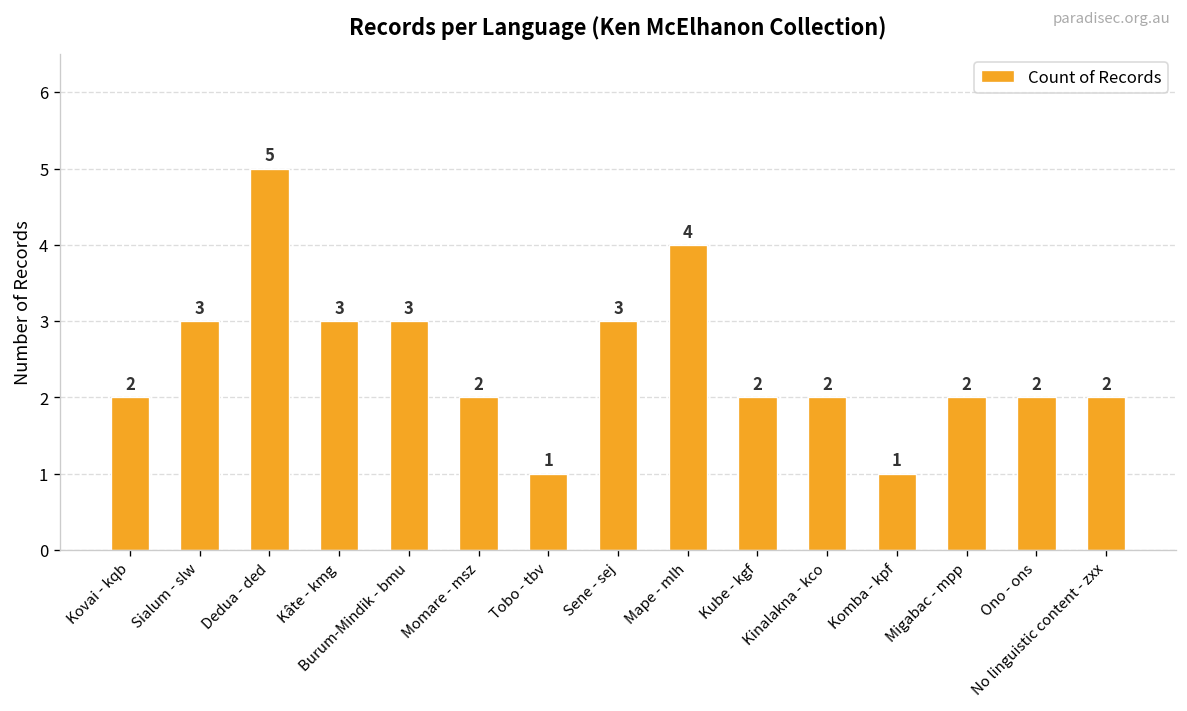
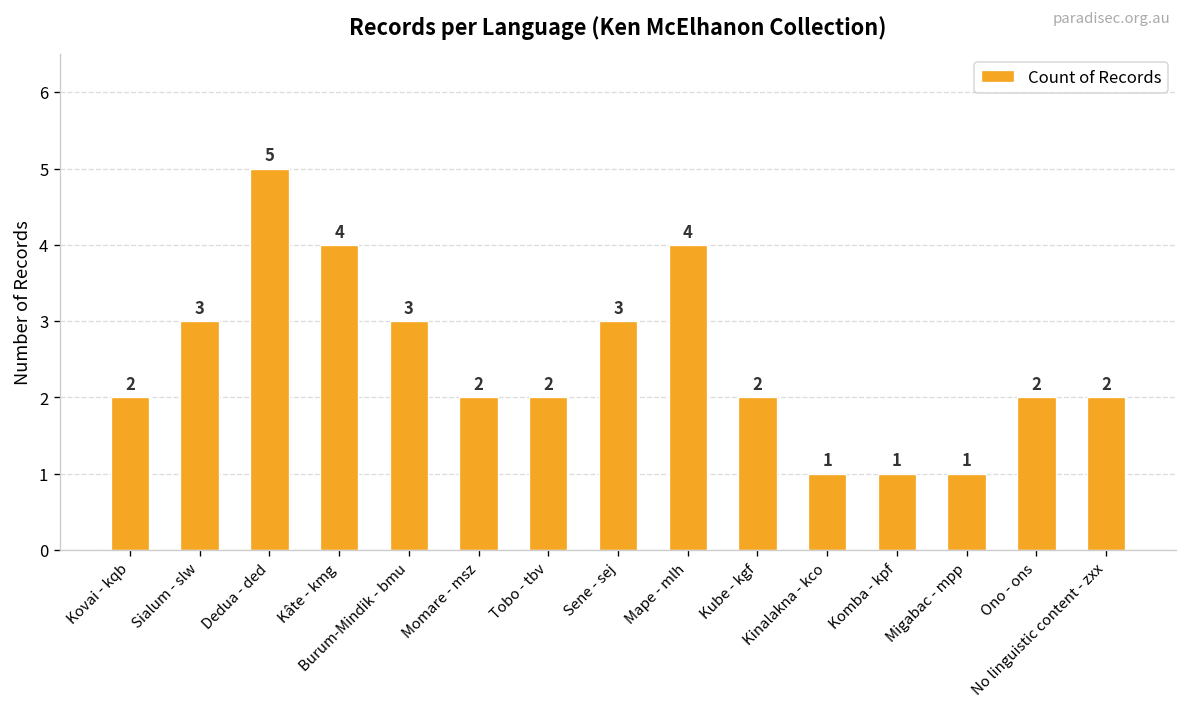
Kâte - kmg: 3 -> 4
Tobo - tbv: 1 -> 2
Kinalakna - kco: 2 -> 1
Migabac - mpp: 2 -> 1
